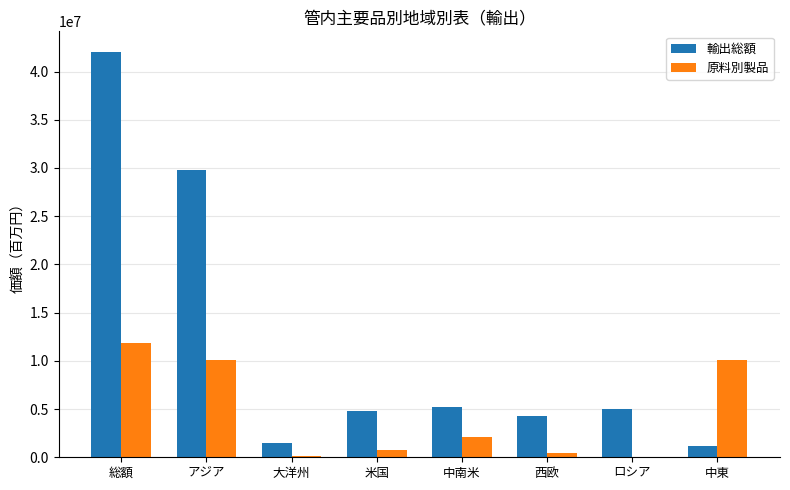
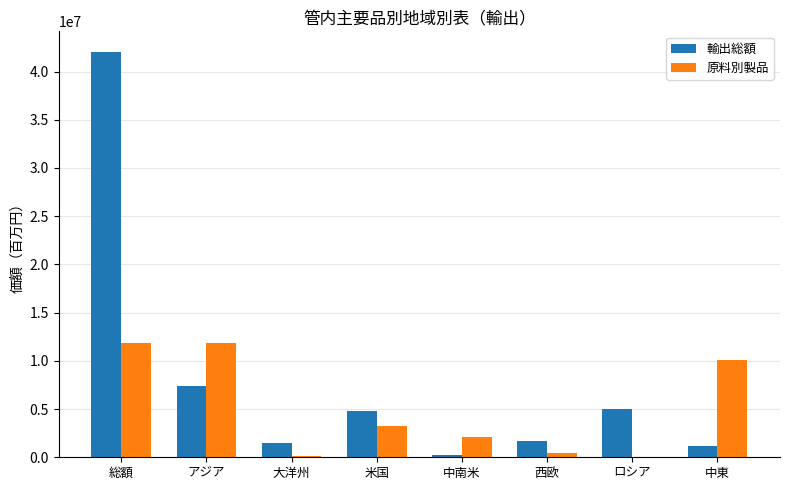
輸出総額, アジア: 30000000 -> 7000000
原料別製品, アジア: 10000000 -> 12000000
原料別製品, 米国: 1000000 -> 3000000
輸出総額, 中南米: 5000000 -> 0
輸出総額, 西欧: 4000000 -> 2000000
